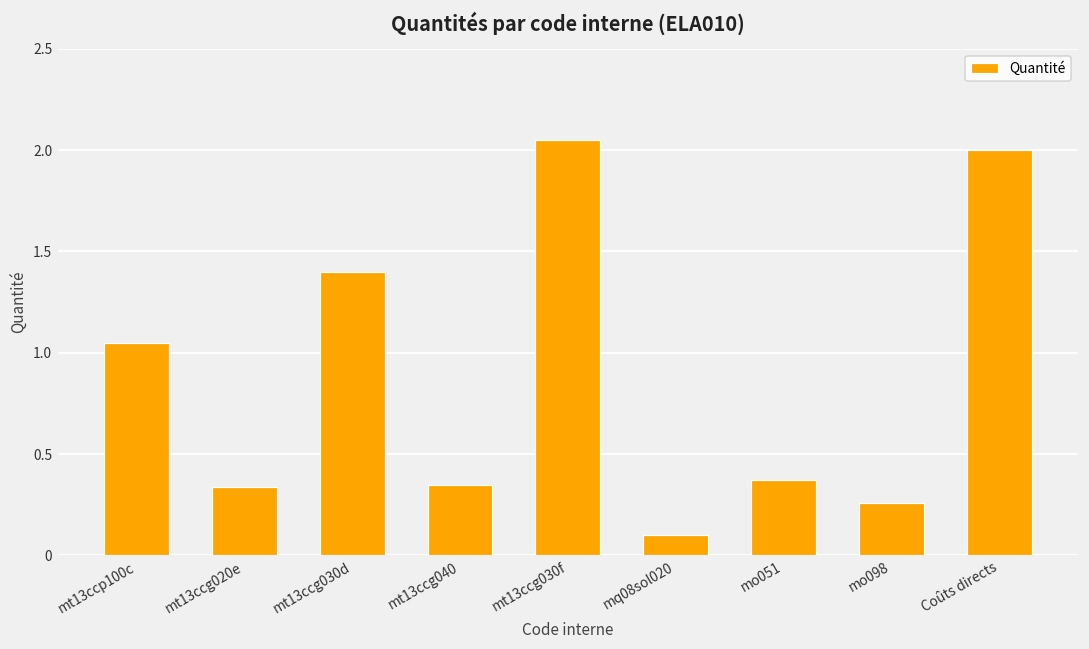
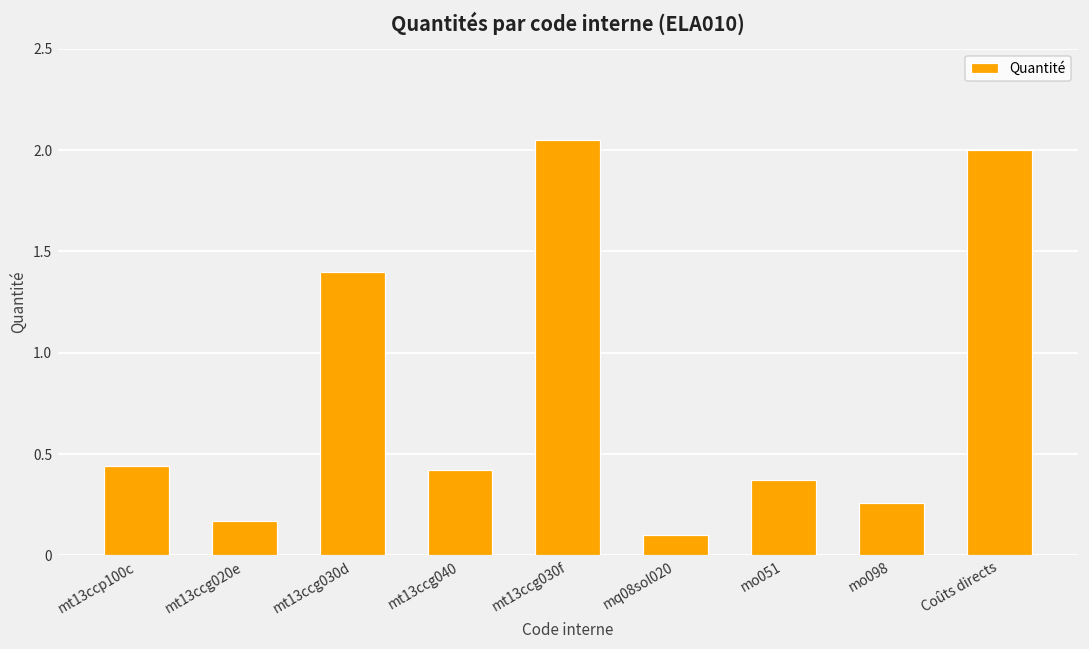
mt13ccp100c: 1.05 -> 0.44
mt13ccg020e: 0.34 -> 0.17
mt13ccg040: 0.35 -> 0.42
